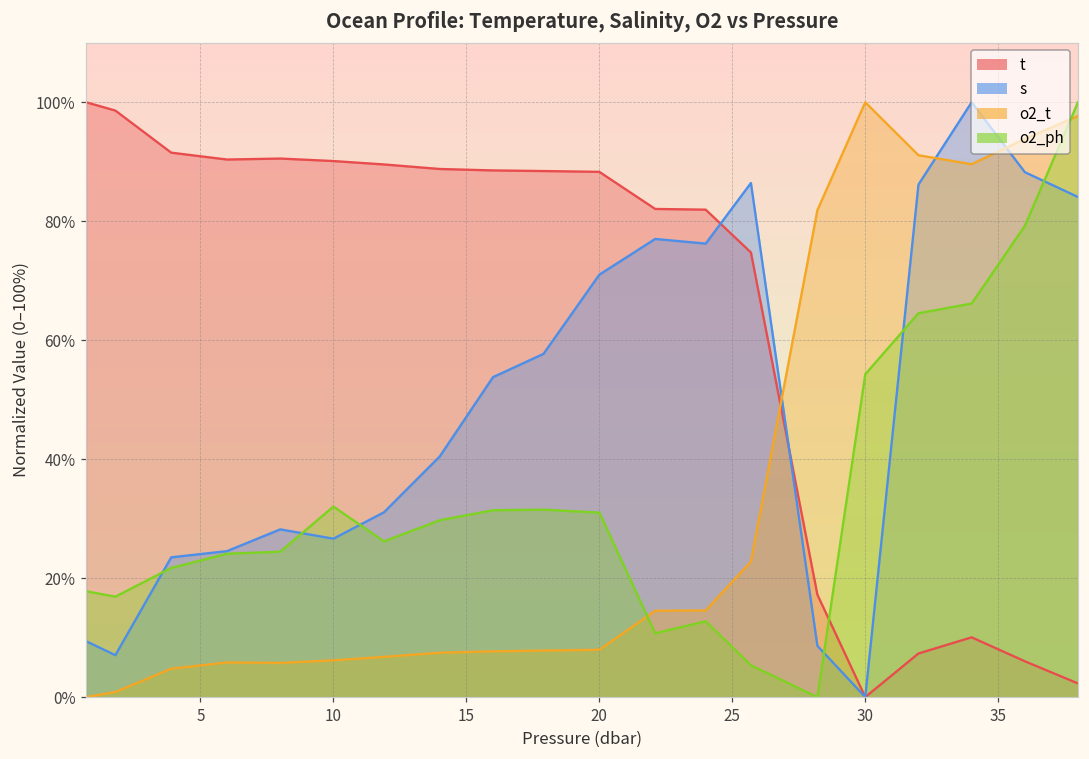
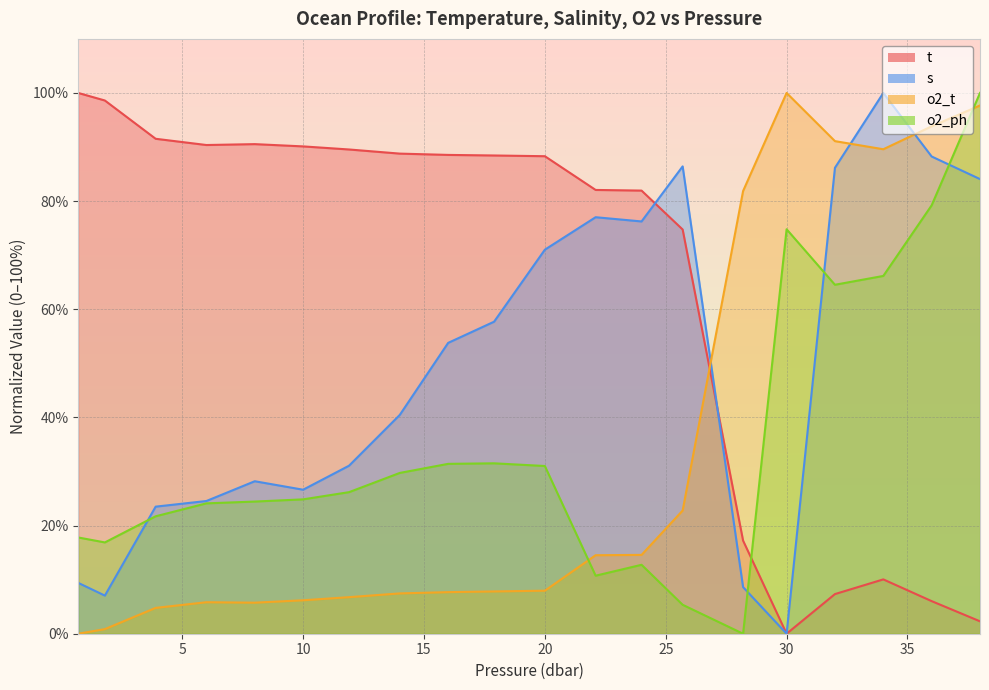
o2_ph, 10: 32% -> 25%
o2_ph, 30: 54% -> 75%
